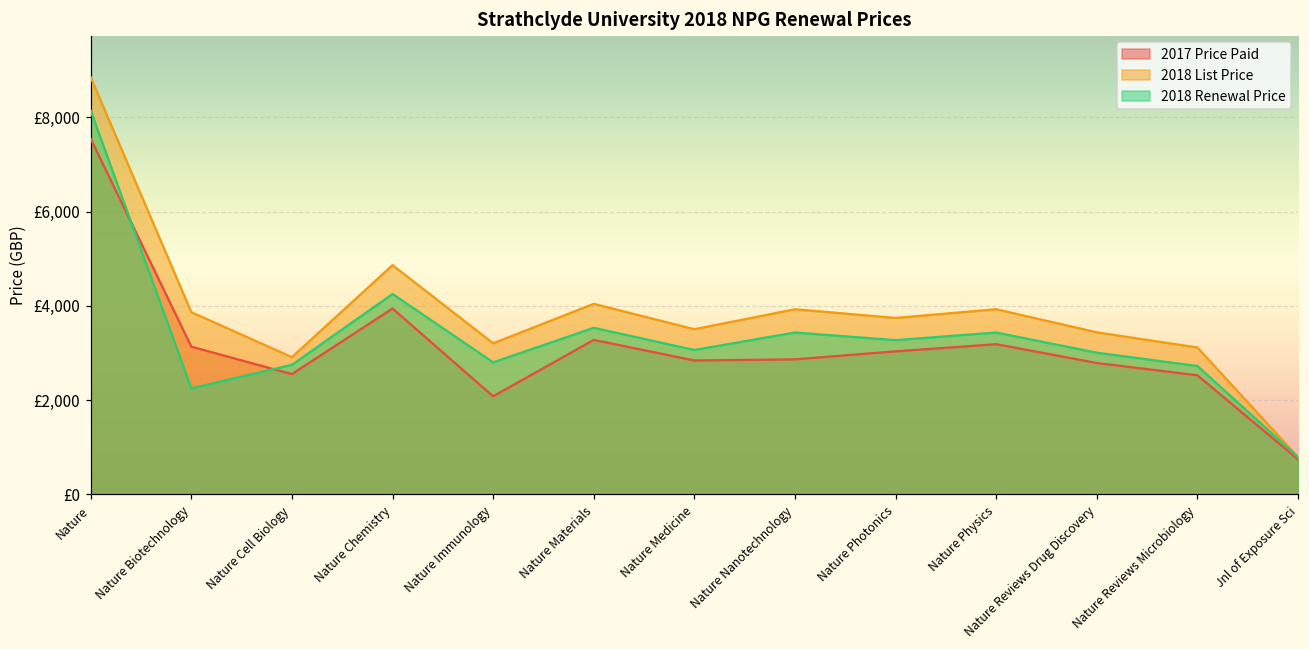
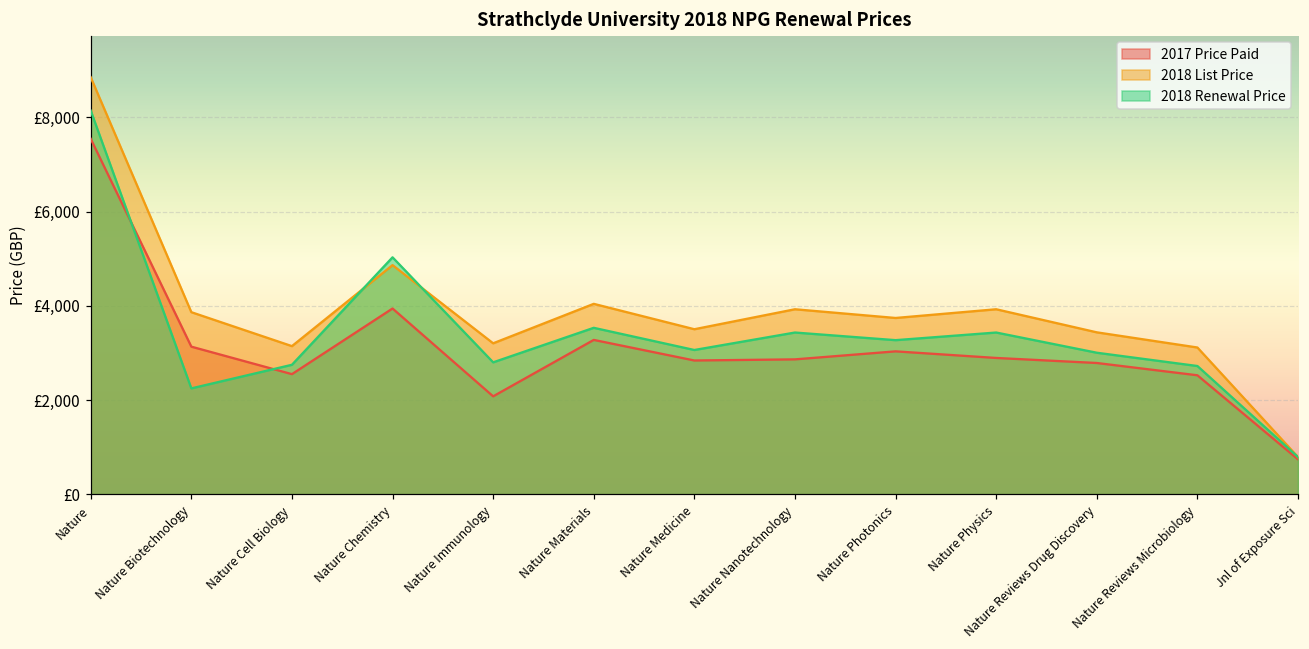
2018 List Price, Nature Cell Biology: £2,900 -> £3,100
2018 Renewal Price, Nature Chemistry: £4,300 -> £5,000
2017 Price Paid, Nature Physics: £3,200 -> £2,900
